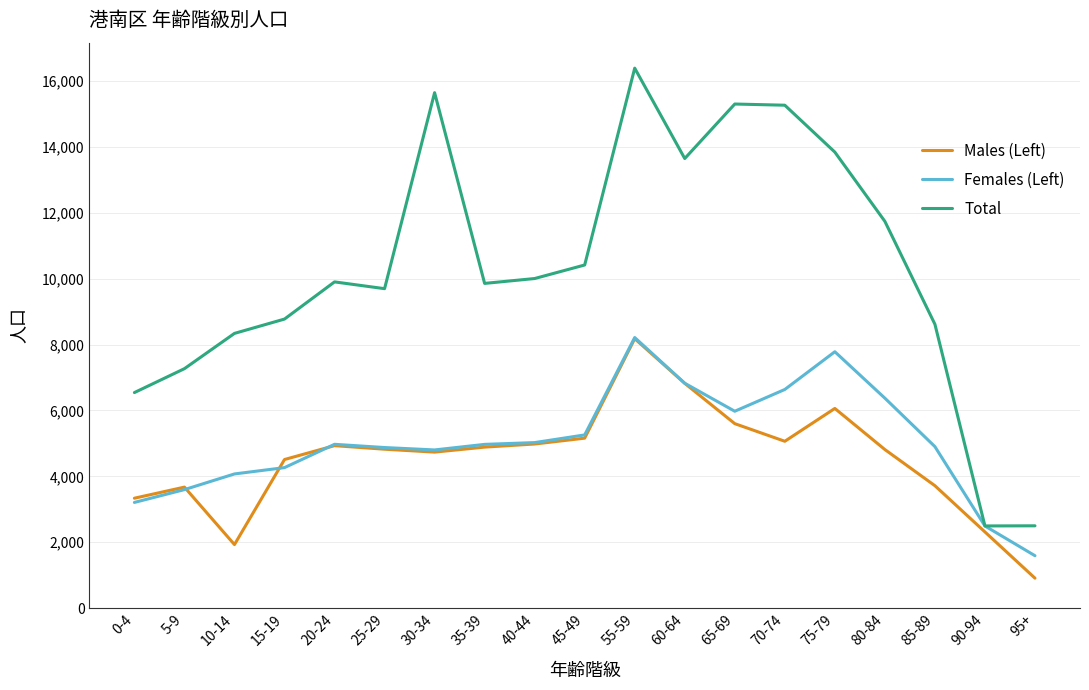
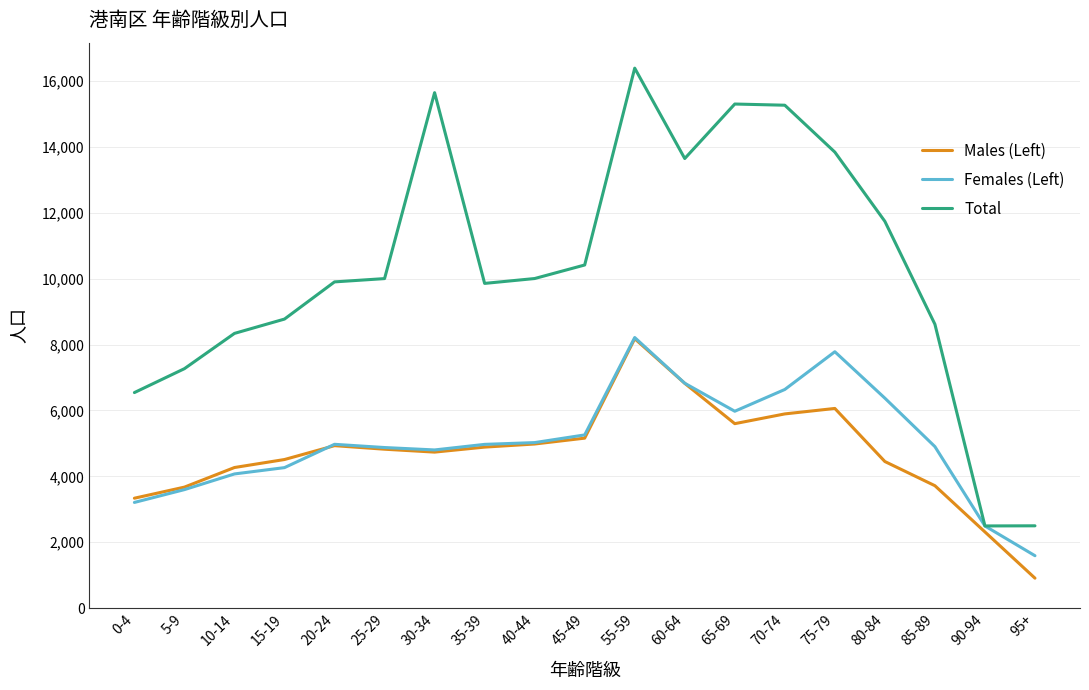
Males (Left), 10-14: 1,900 -> 4,300
Total, 25-29: 9,700 -> 10,000
Males (Left), 70-74: 5,100 -> 5,900
Males (Left), 80-84: 4,800 -> 4,500
